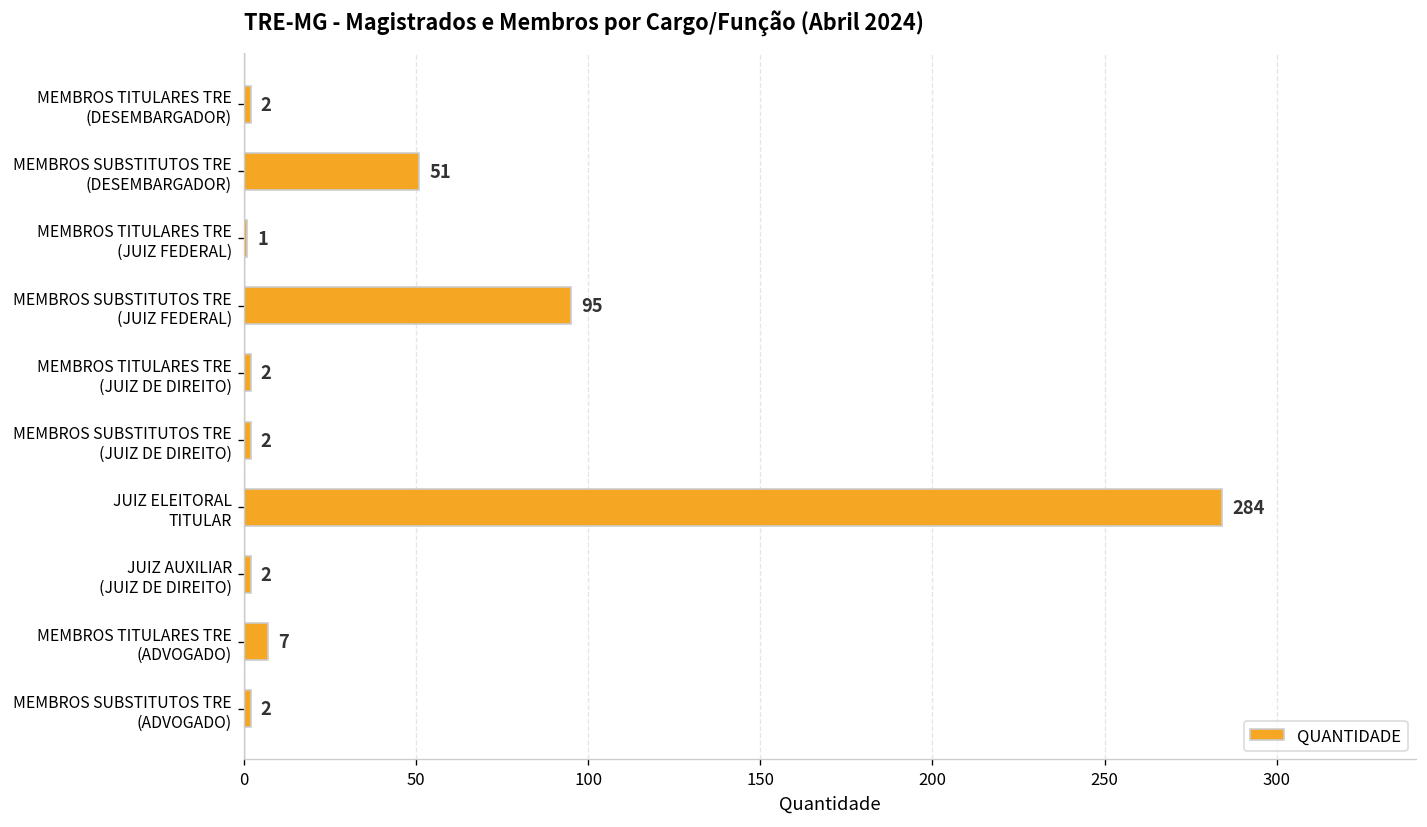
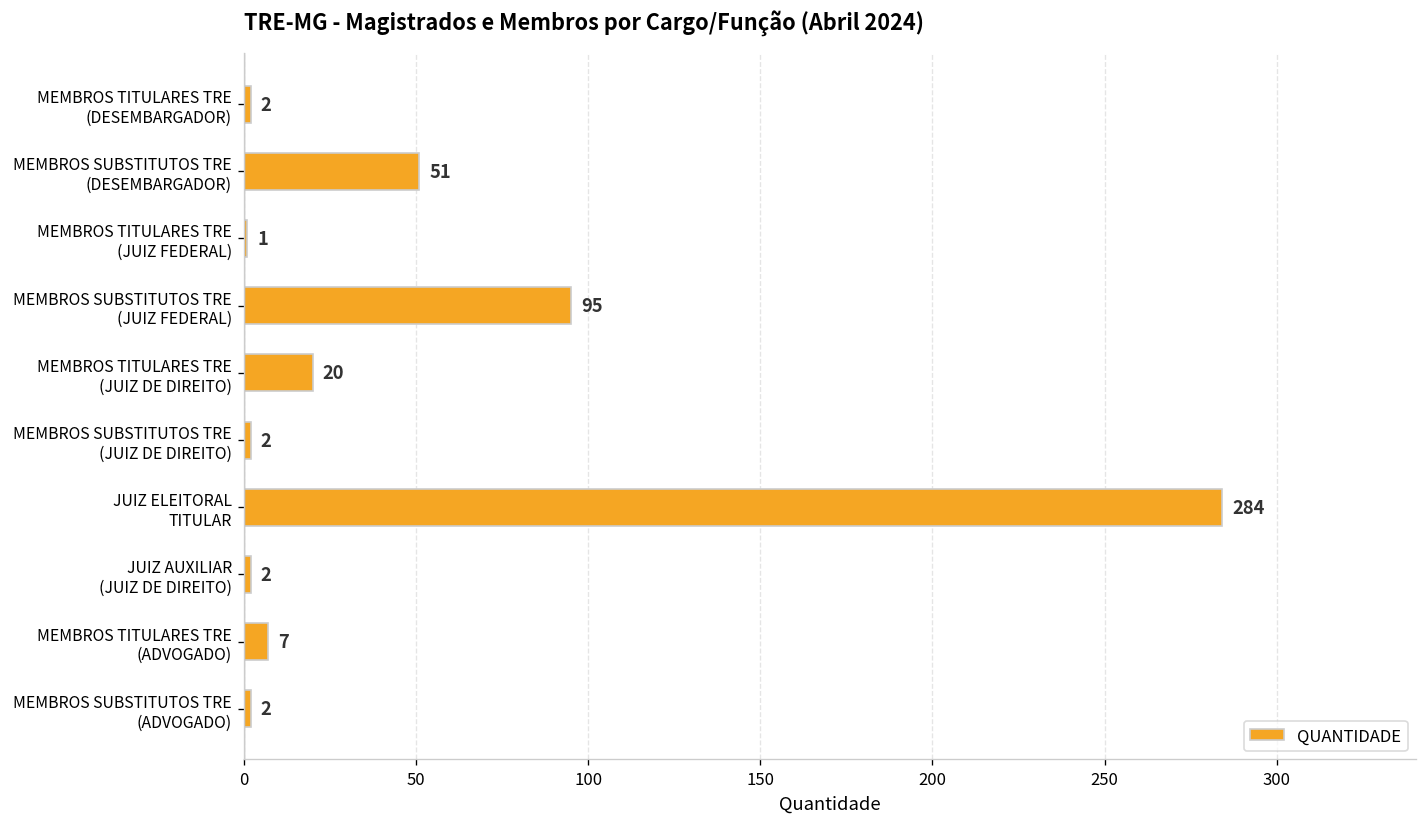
MEMBROS TITULARES TRE (JUIZ DE DIREITO): 2 -> 20
